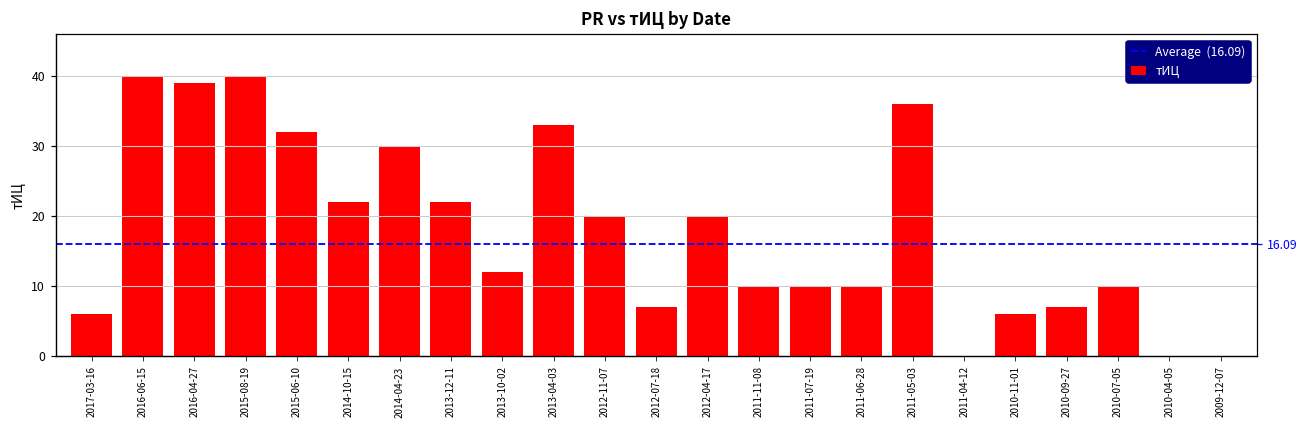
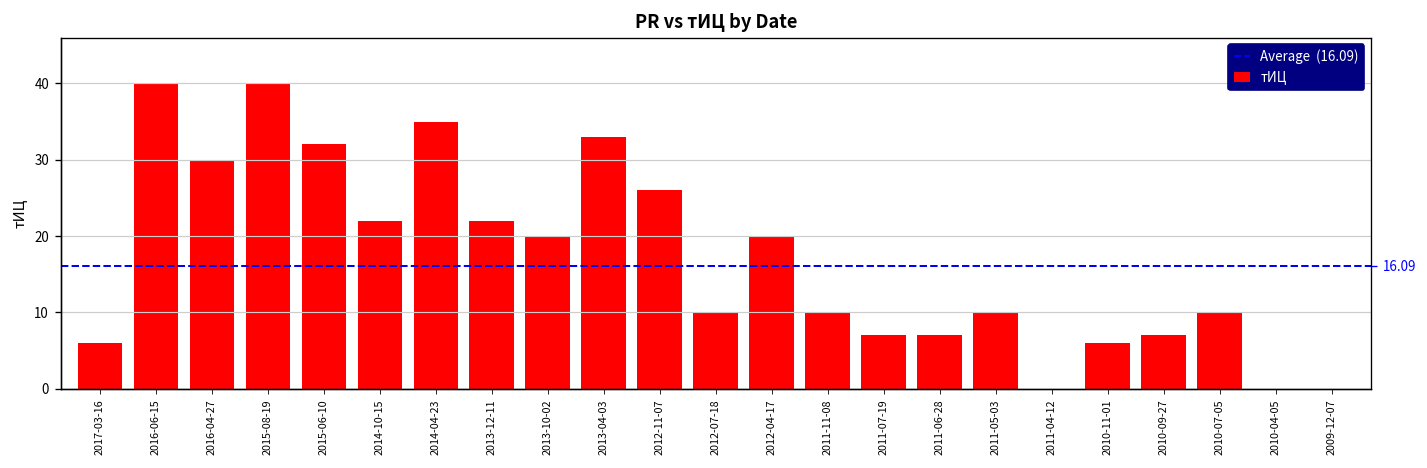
2016-04-27: 39 -> 30
2014-04-23: 30 -> 35
2013-10-02: 12 -> 20
2012-11-07: 20 -> 26
2012-07-18: 7 -> 10
2011-07-19: 10 -> 7
2011-06-28: 10 -> 7
2011-05-03: 36 -> 10
